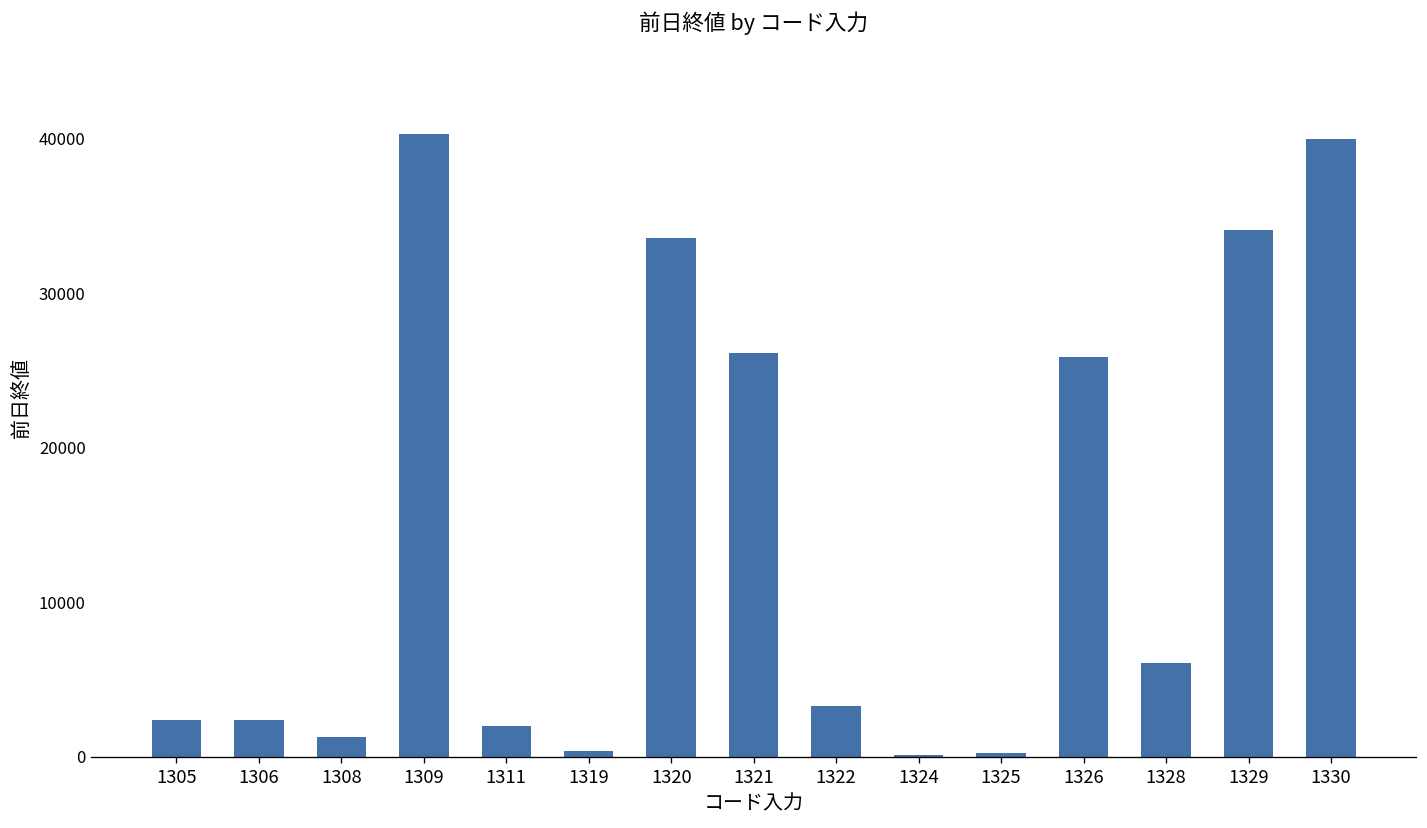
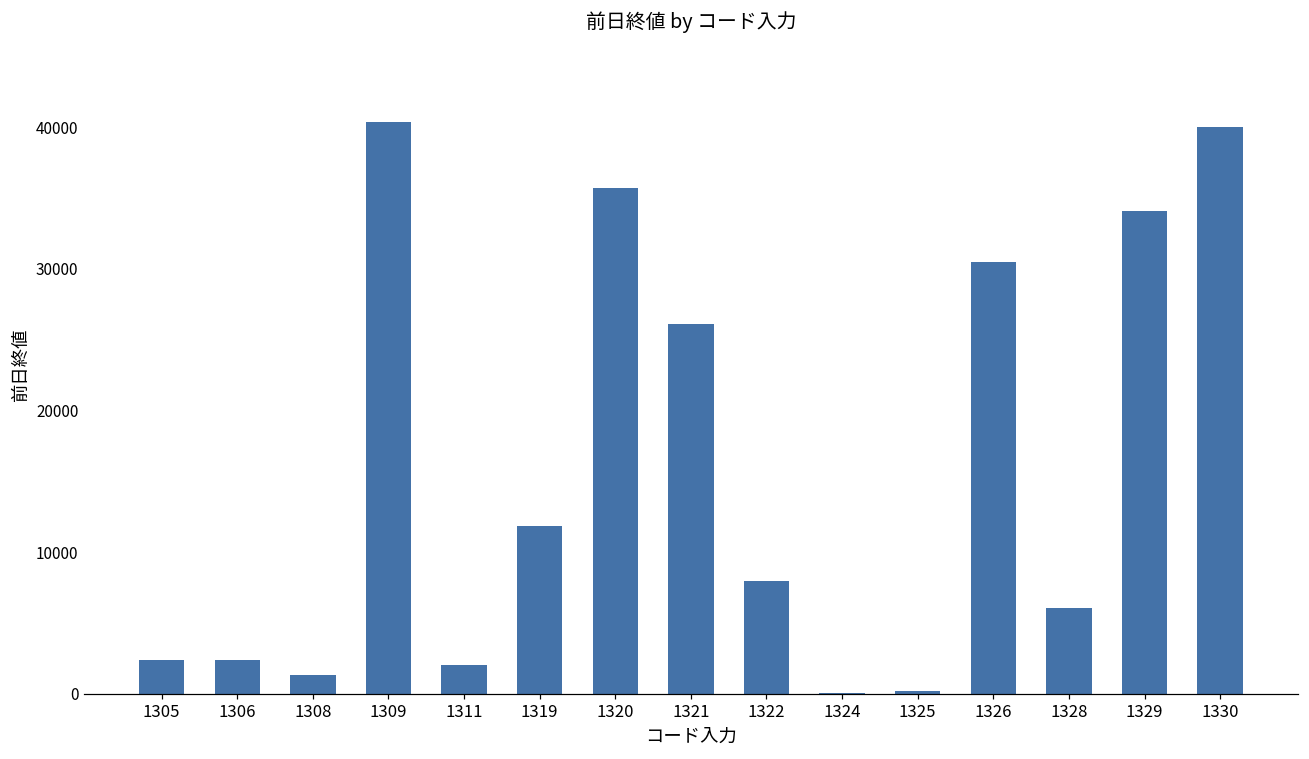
1319: 400 -> 11800
1320: 33600 -> 35700
1322: 3300 -> 8000
1326: 25900 -> 30500
